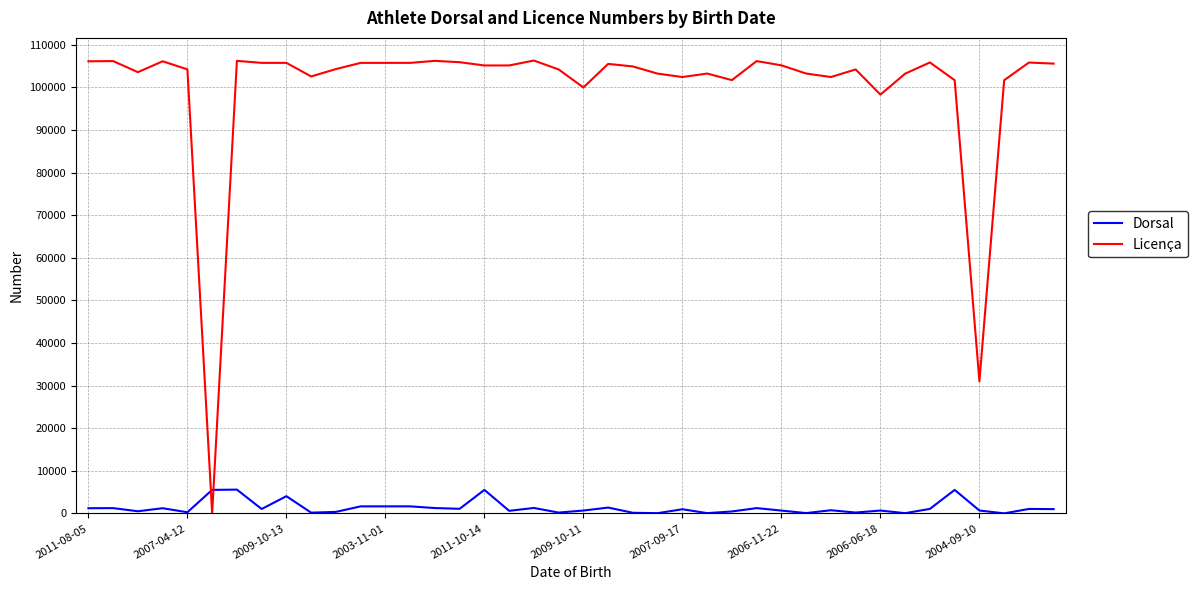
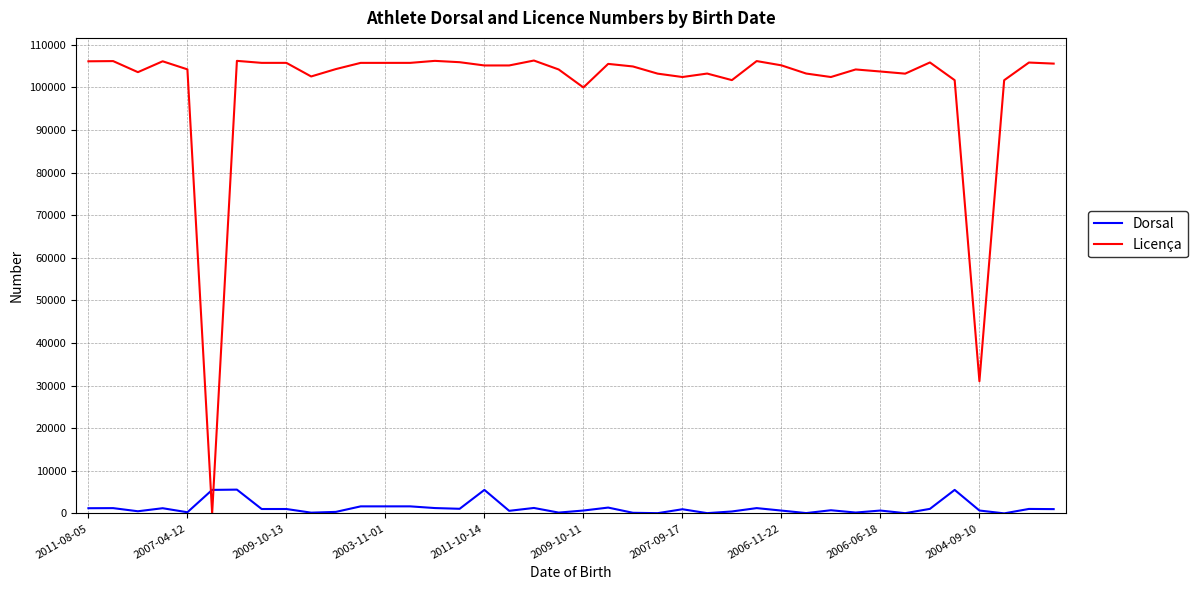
Dorsal, 2009-10-13: 4000 -> 1000
Licença, 2006-06-18: 98000 -> 104000
